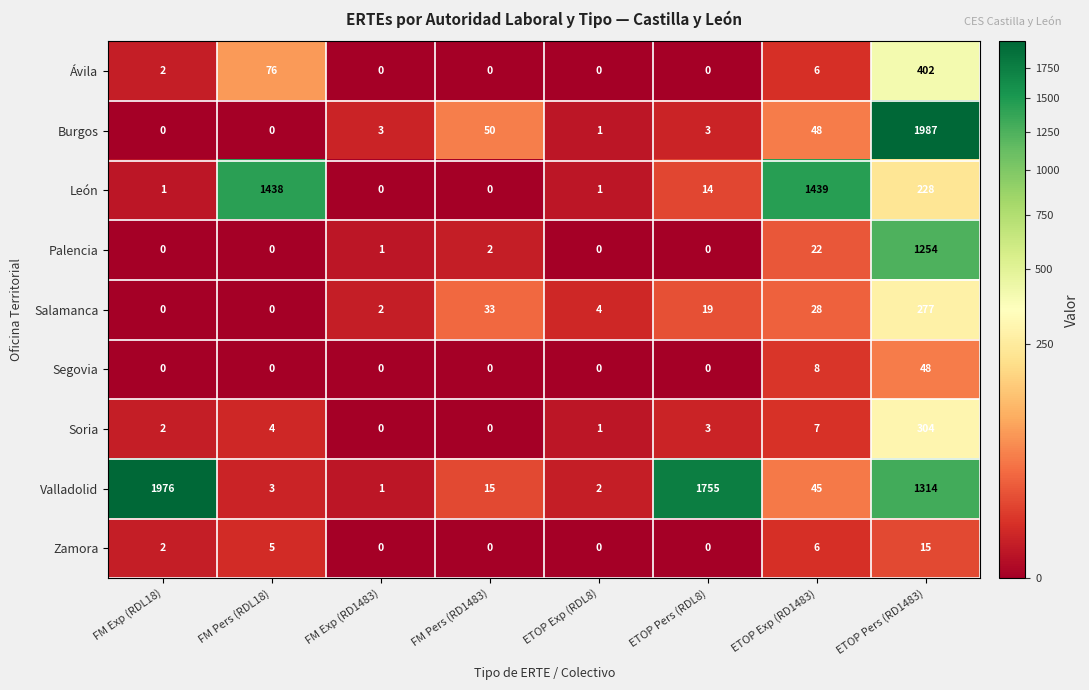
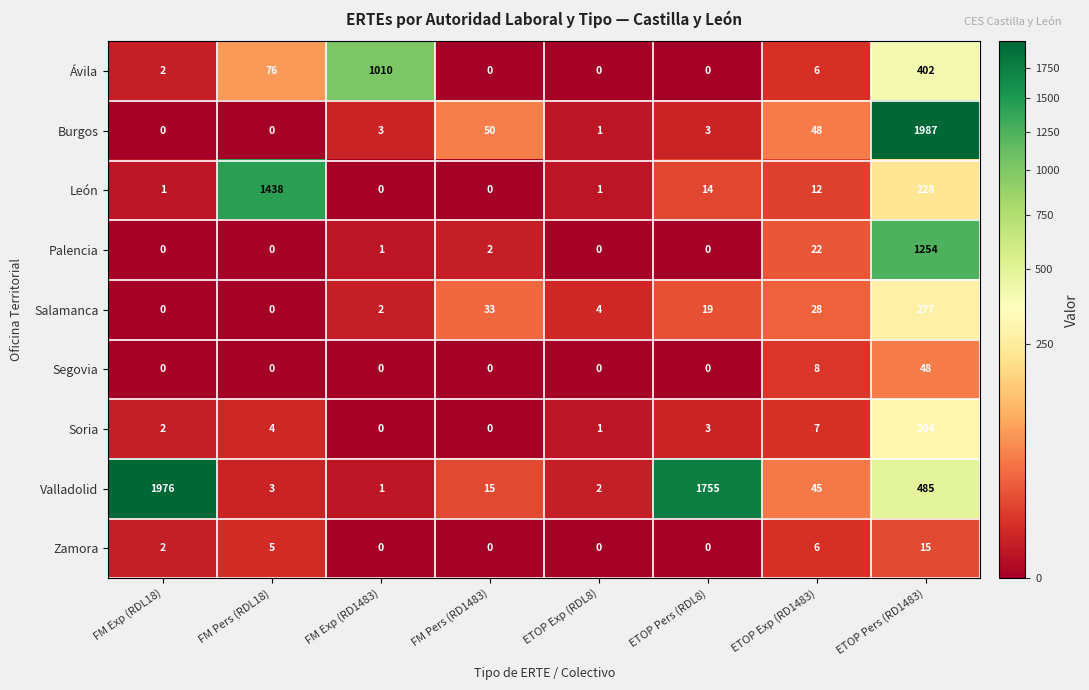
Ávila, FM Exp (RD1483): 0 -> 1010
León, ETOP Exp (RD1483): 1439 -> 12
Valladolid, ETOP Pers (RD1483): 1314 -> 485
